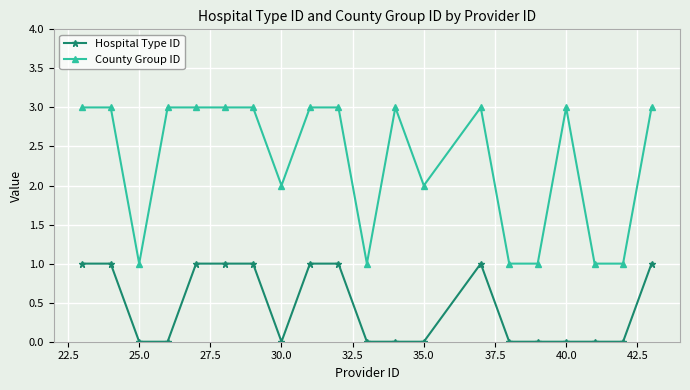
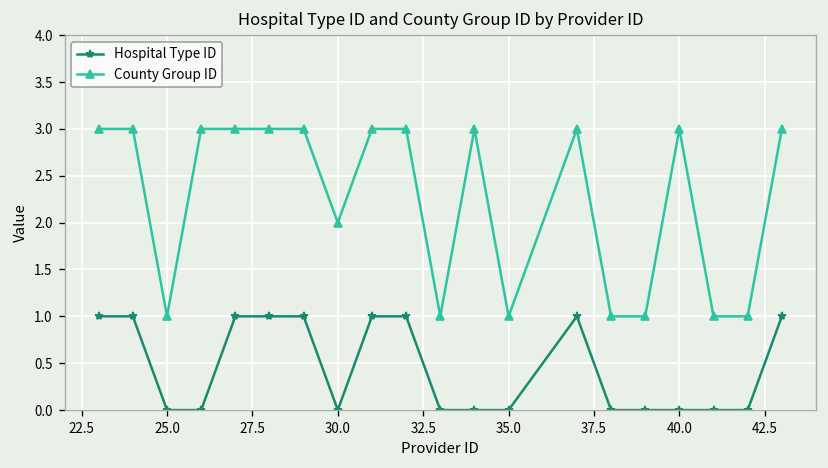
County Group ID, 35.0: 2 -> 1
